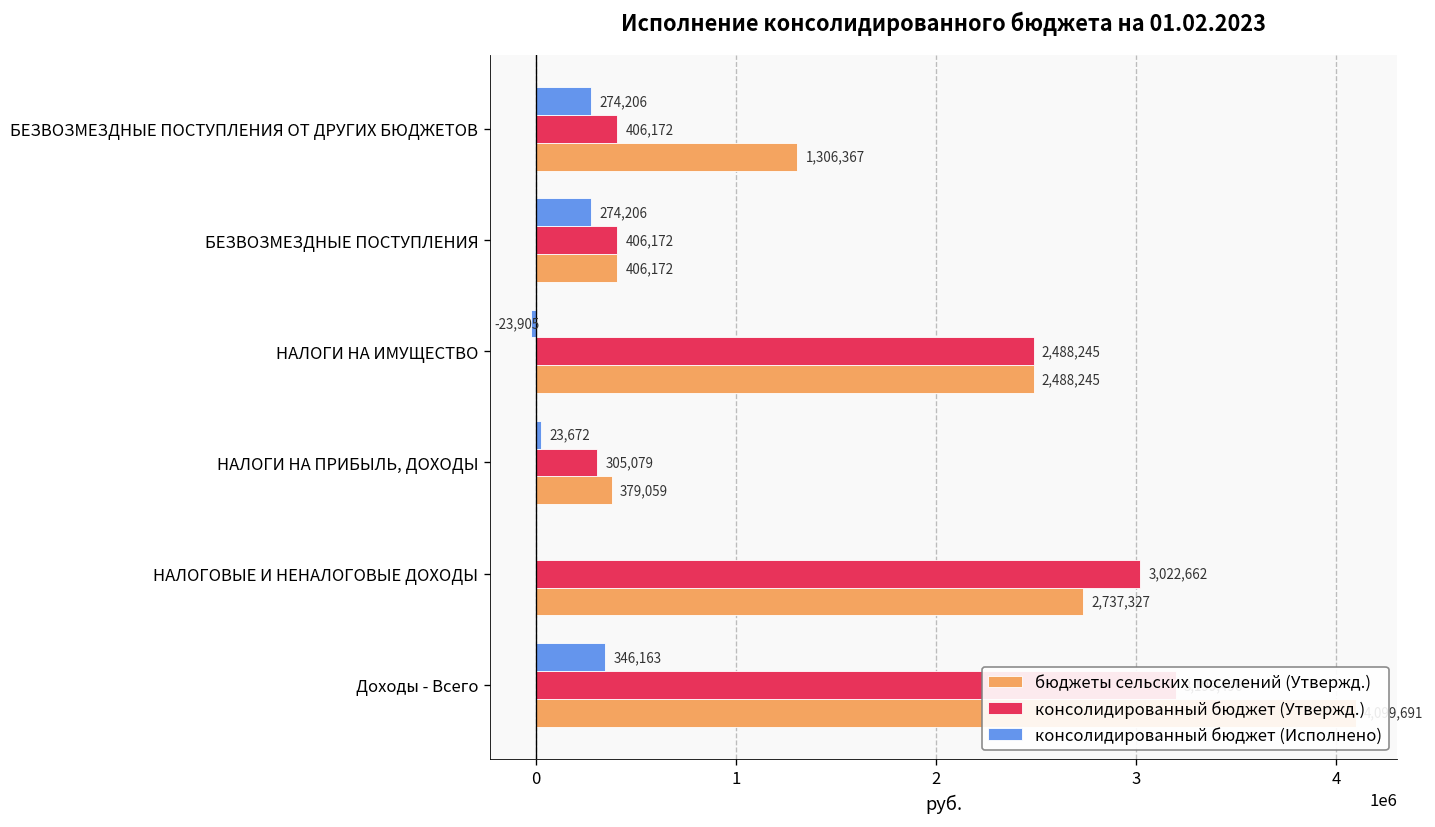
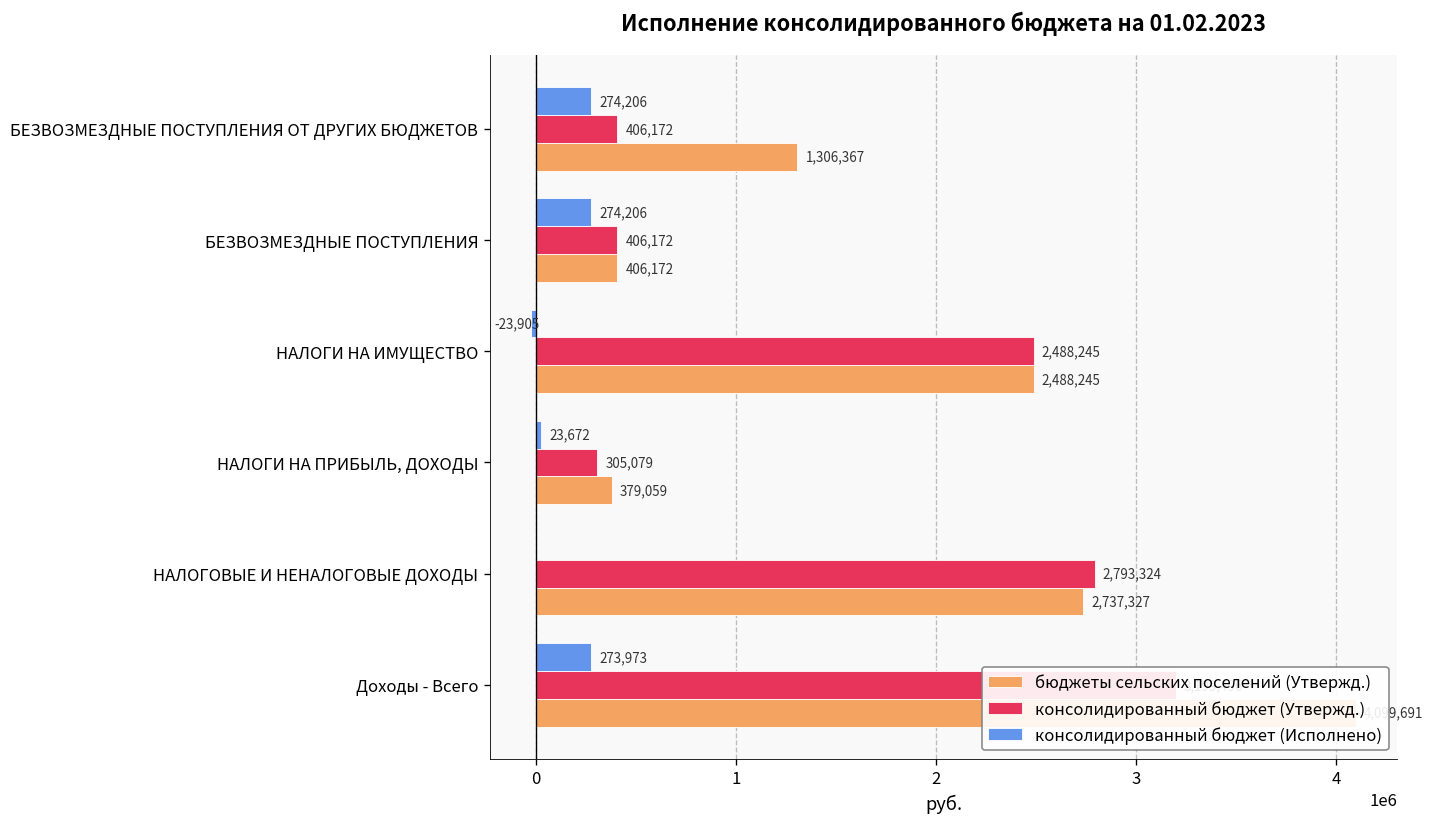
консолидированный бюджет (Утвержд.), НАЛОГОВЫЕ И НЕНАЛОГОВЫЕ ДОХОДЫ: 3,022,662 -> 2,793,324
консолидированный бюджет (Исполнено), Доходы - Всего: 346,163 -> 273,973
